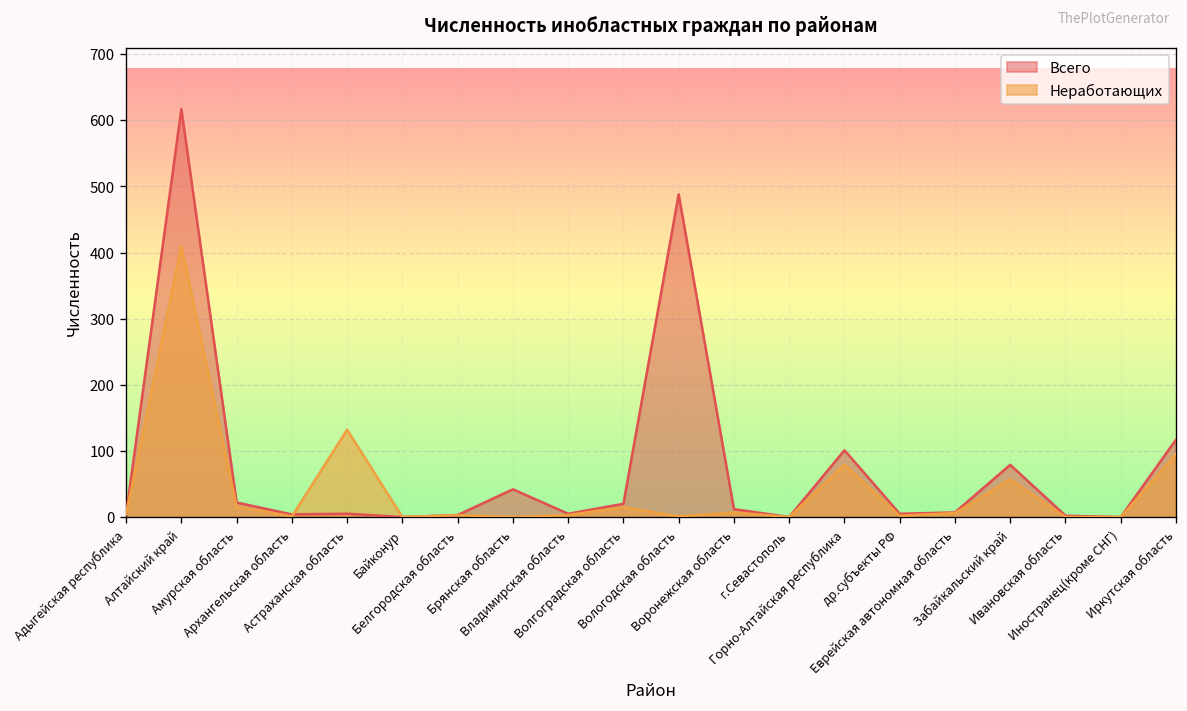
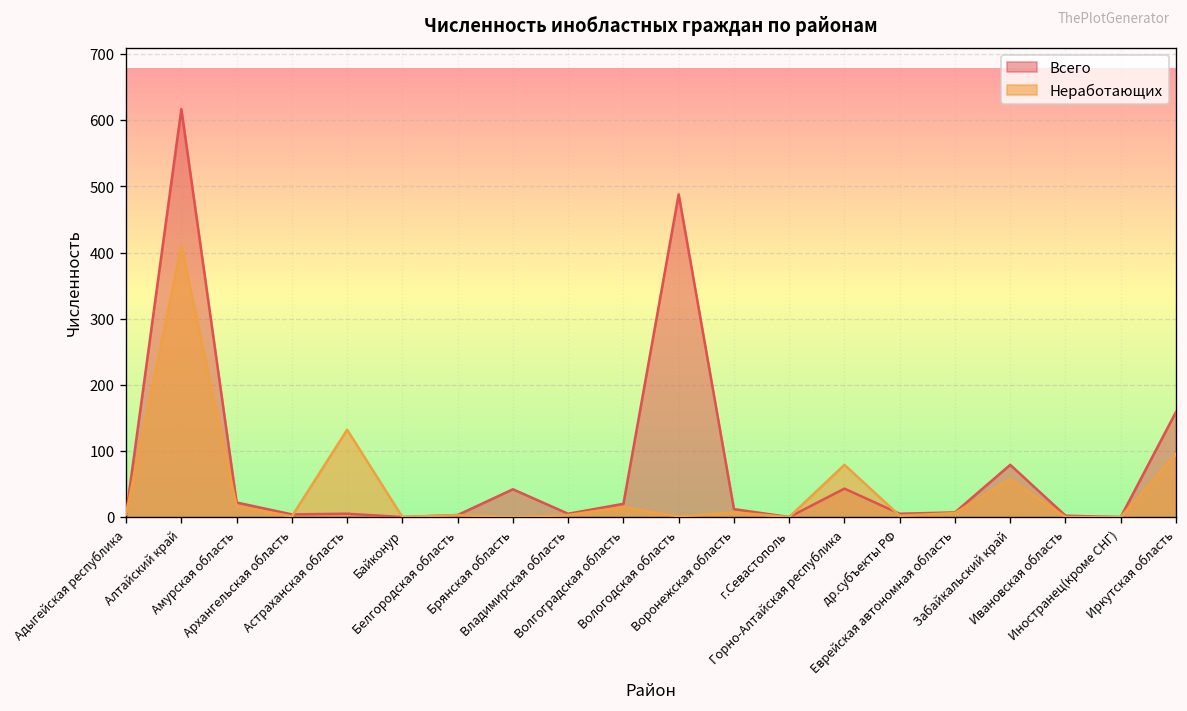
Всего, Горно-Алтайская республика: 100 -> 40
Всего, Иркутская область: 120 -> 160
